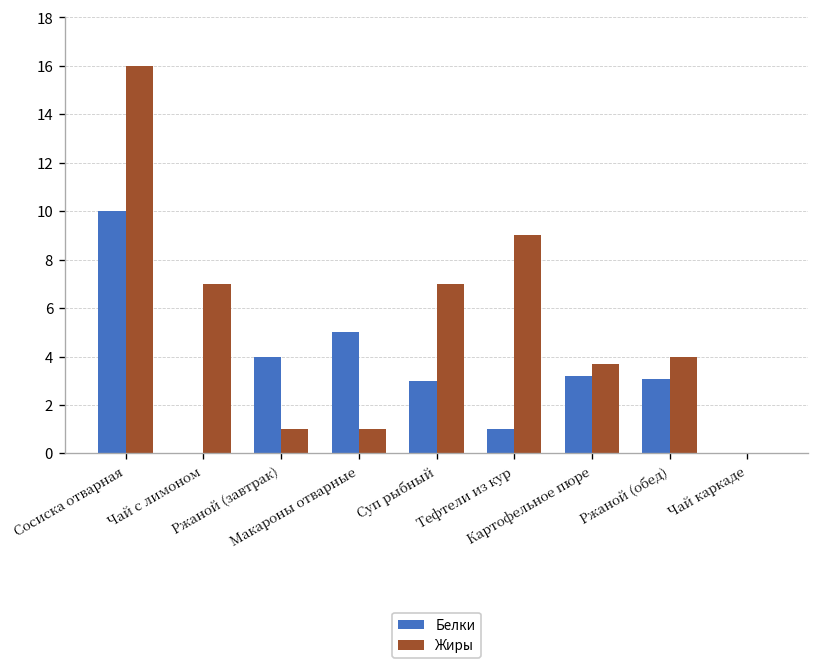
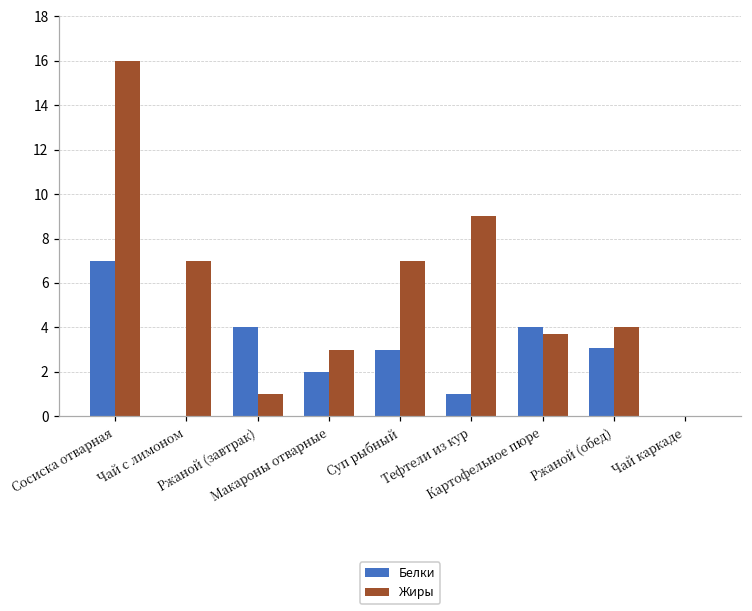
Белки, Сосиска отварная: 10 -> 7
Белки, Макароны отварные: 5 -> 2
Жиры, Макароны отварные: 1 -> 3
Белки, Картофельное пюре: 3.2 -> 4.0
